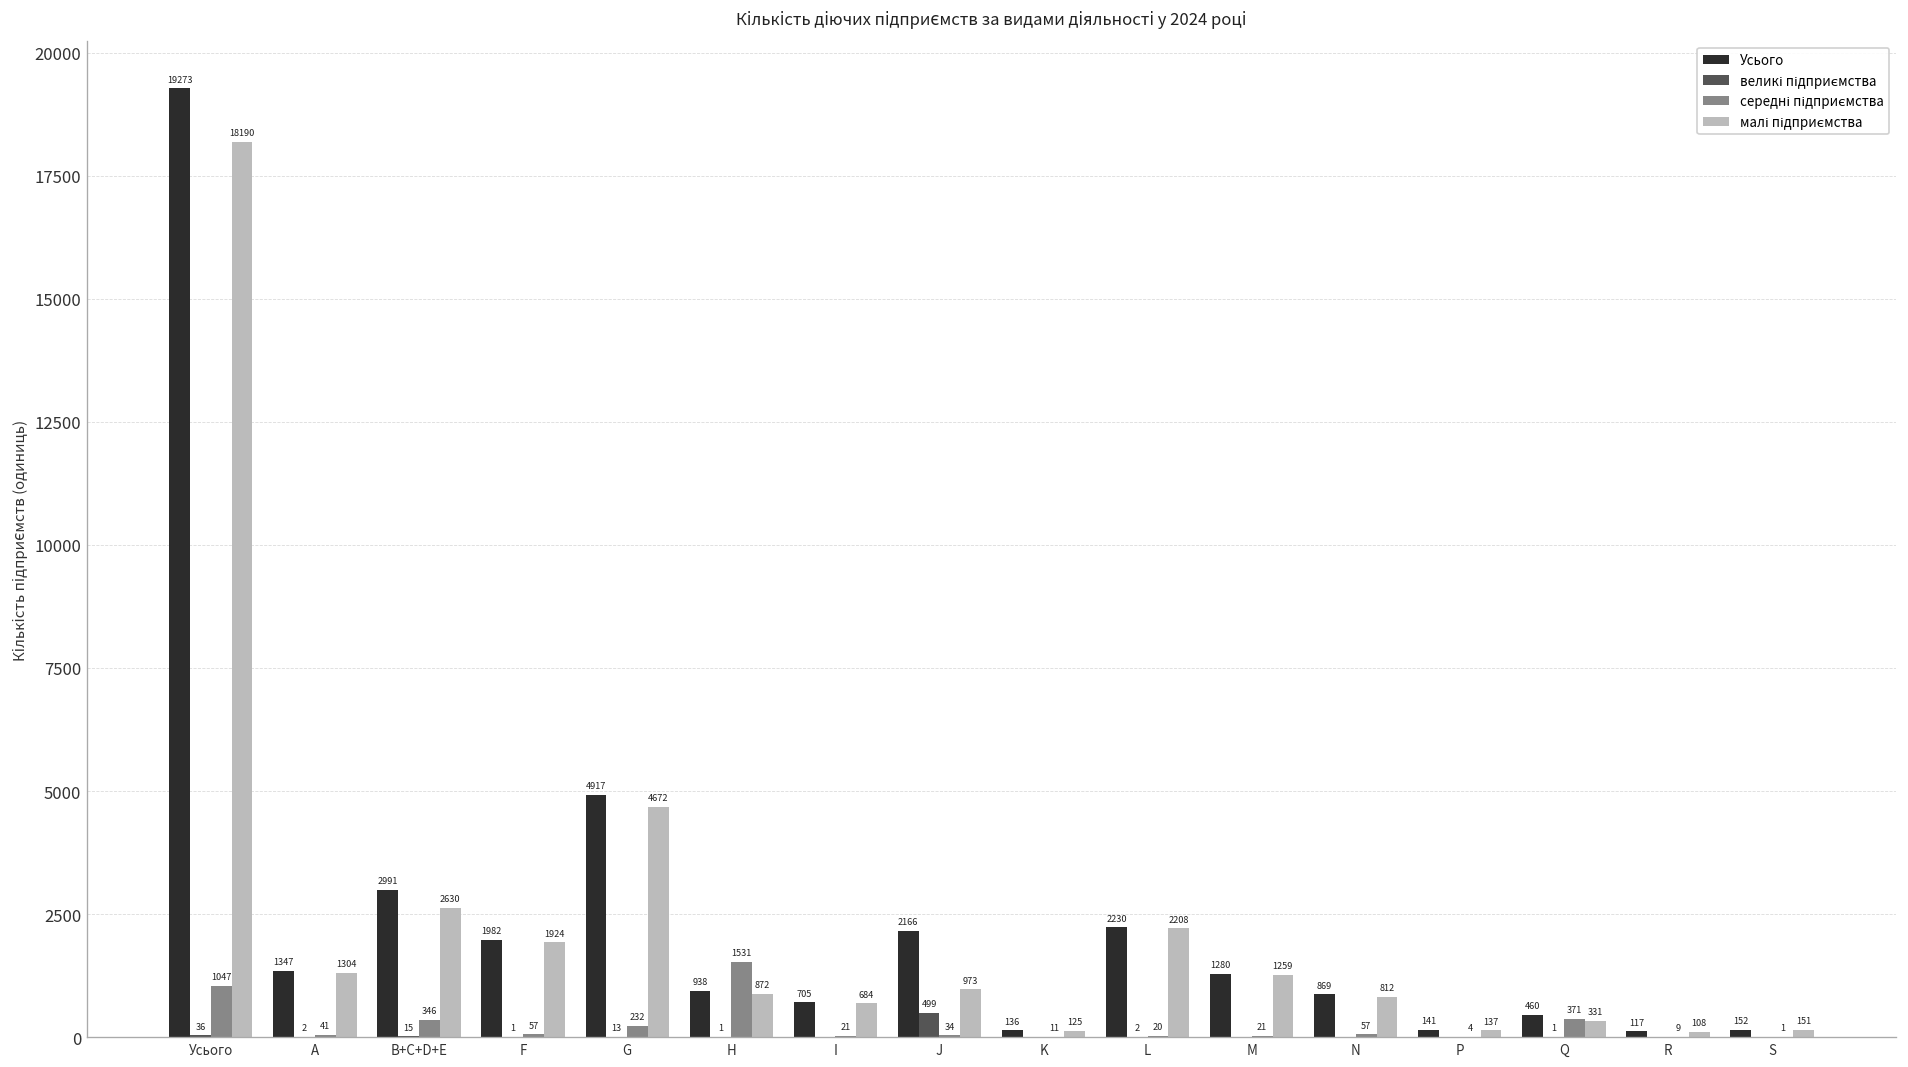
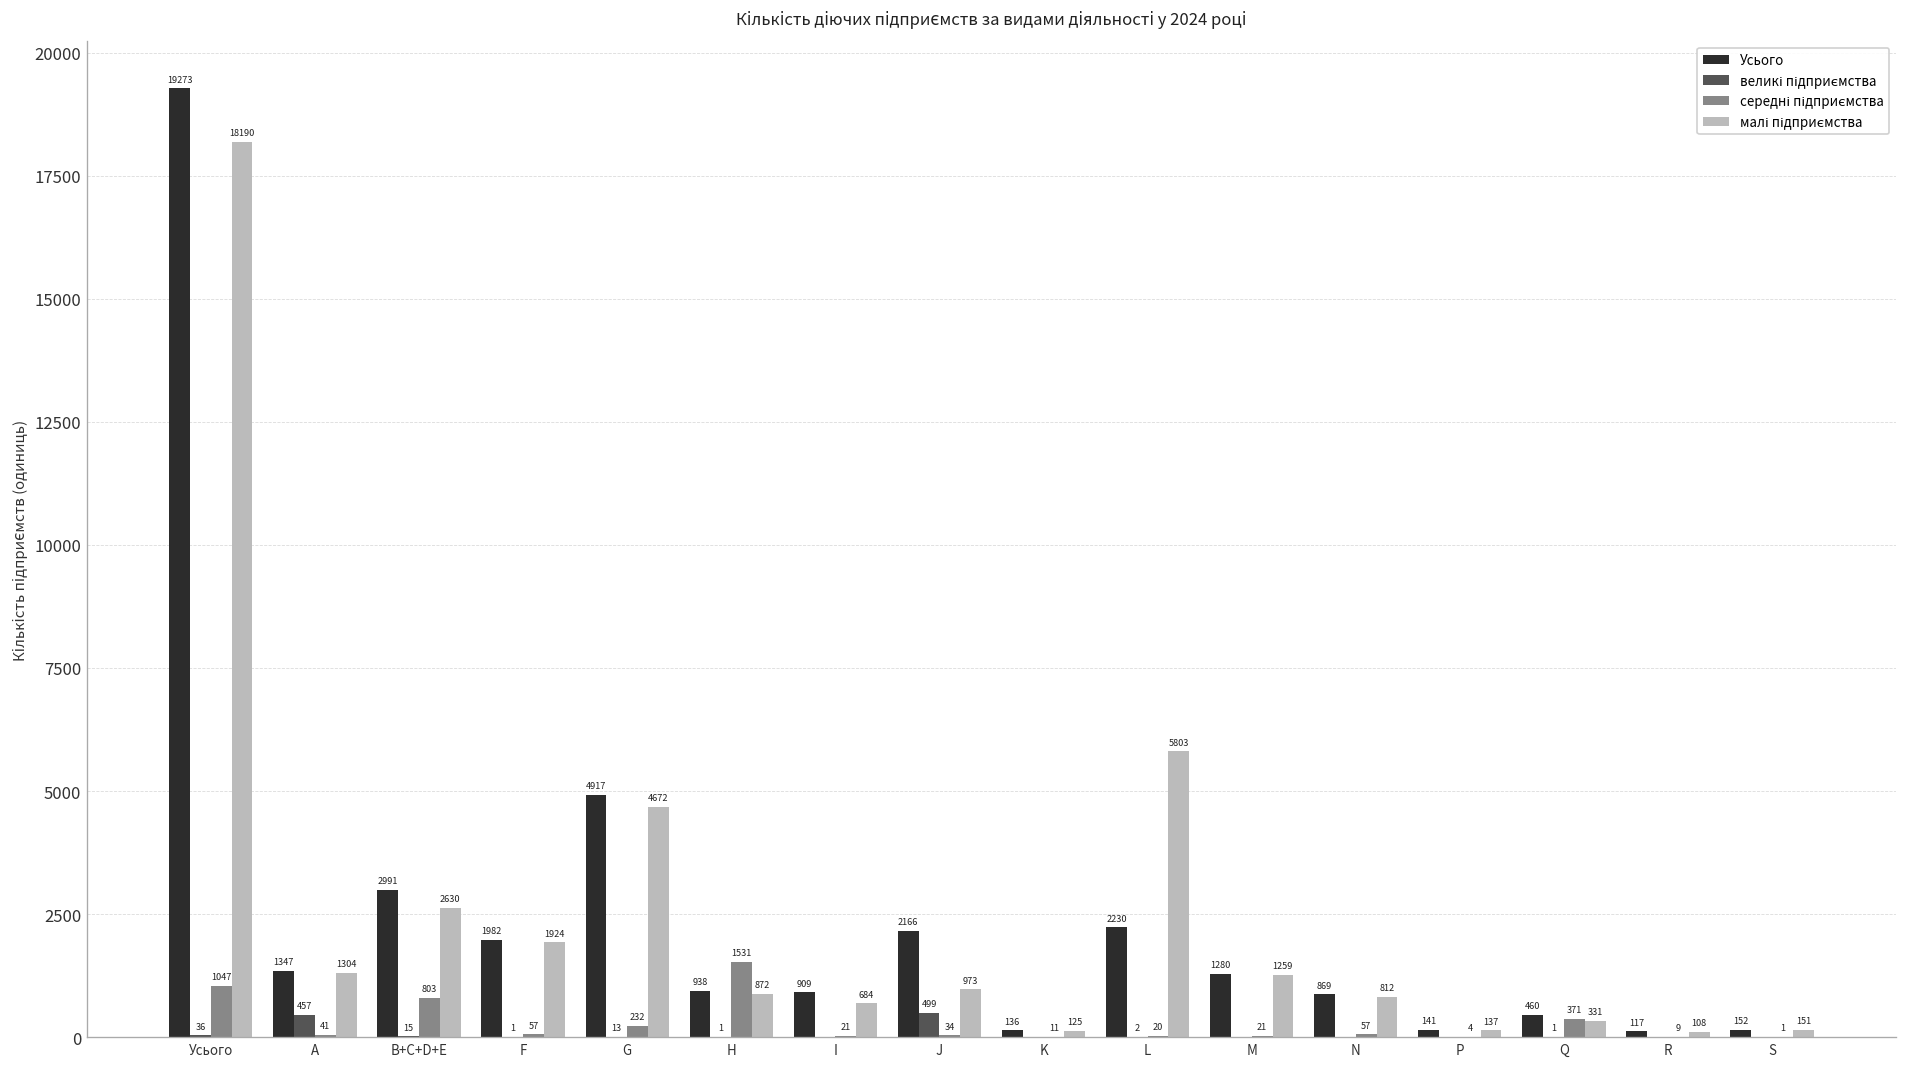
великі підприємства, A: 2 -> 457
середні підприємства, B+C+D+E: 346 -> 803
Усього, I: 705 -> 909
малі підприємства, L: 2208 -> 5803
